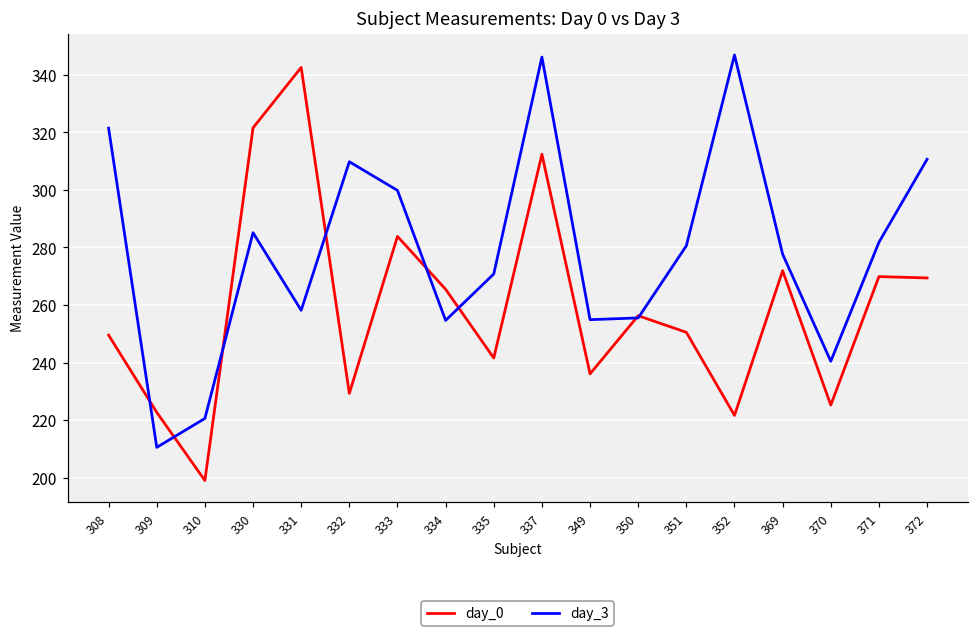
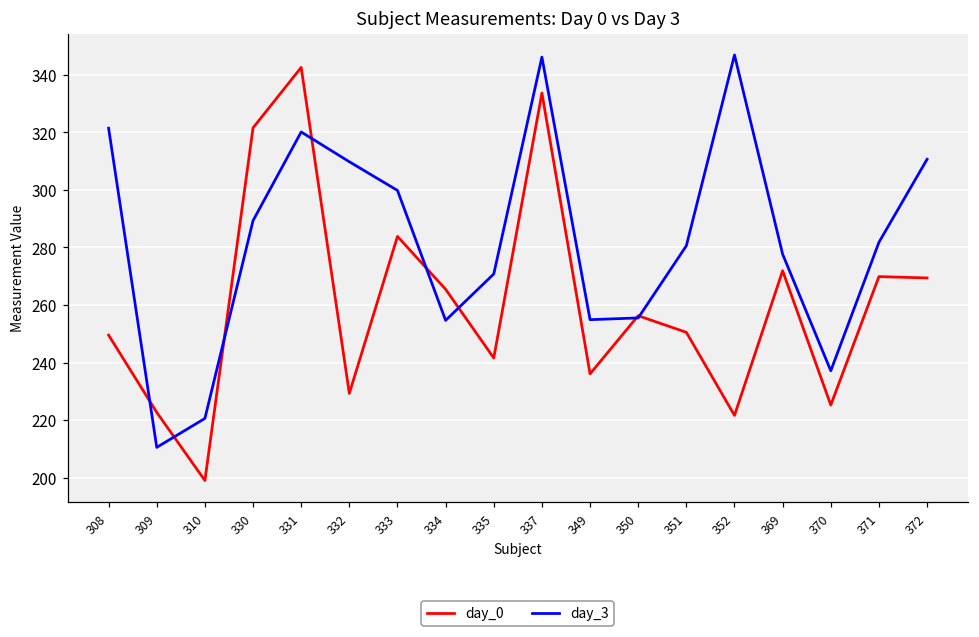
day_3, 330: 285 -> 289
day_3, 331: 258 -> 320
day_0, 337: 312 -> 334
day_3, 370: 240 -> 237
